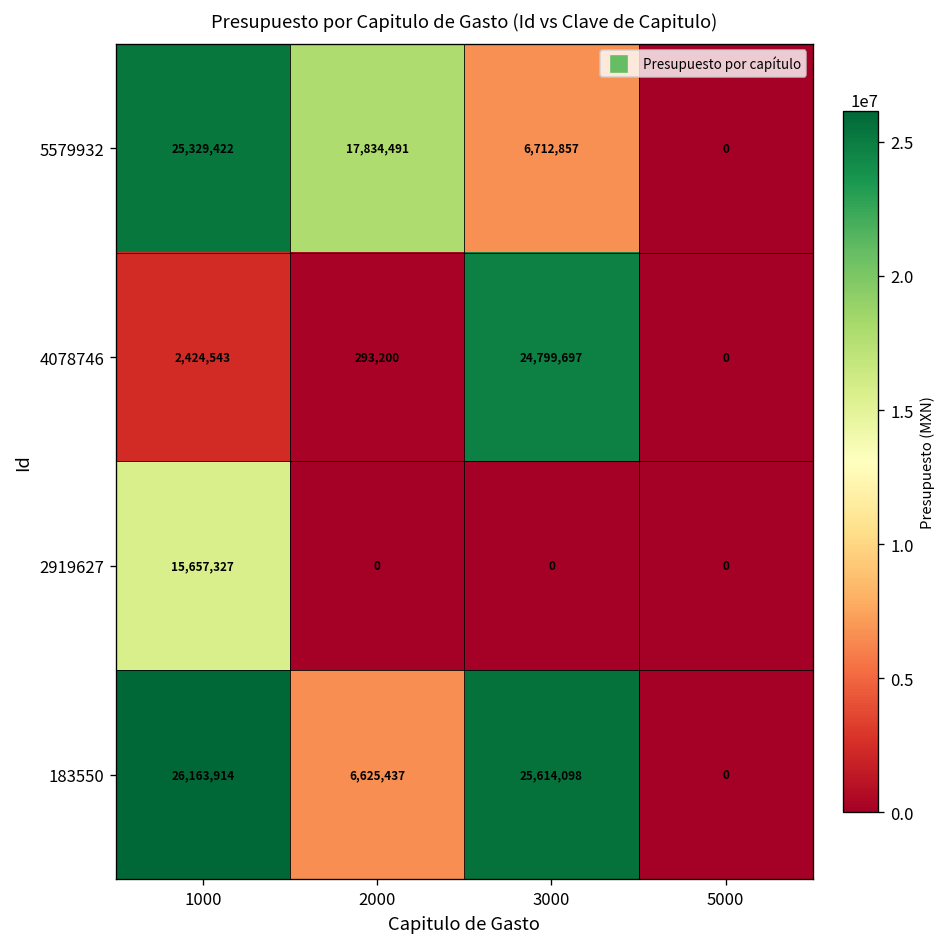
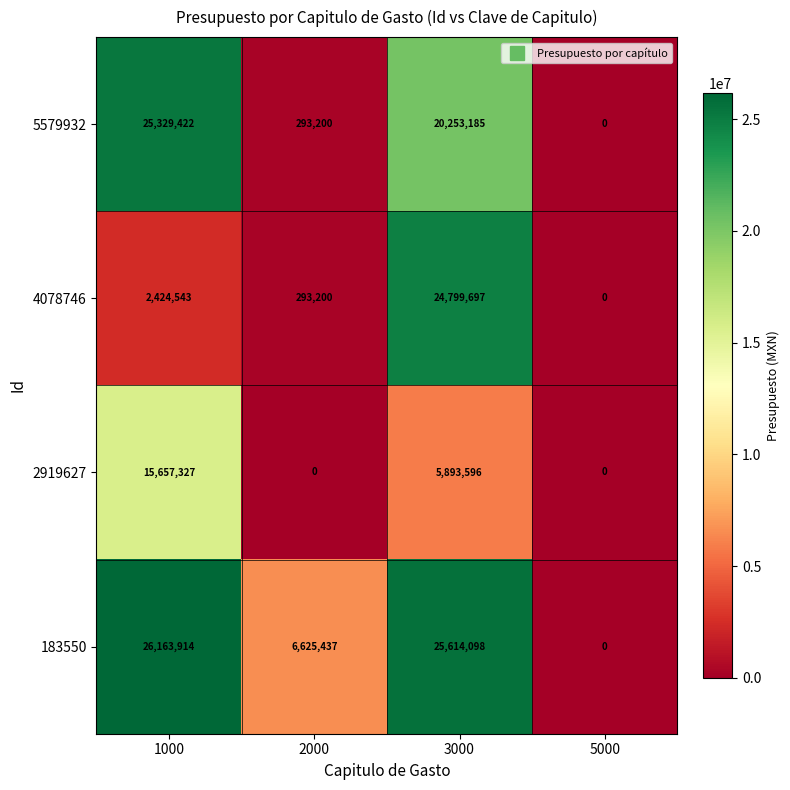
5579932, 2000: 17,834,491 -> 293,200
5579932, 3000: 6,712,857 -> 20,253,185
2919627, 3000: 0 -> 5,893,596
